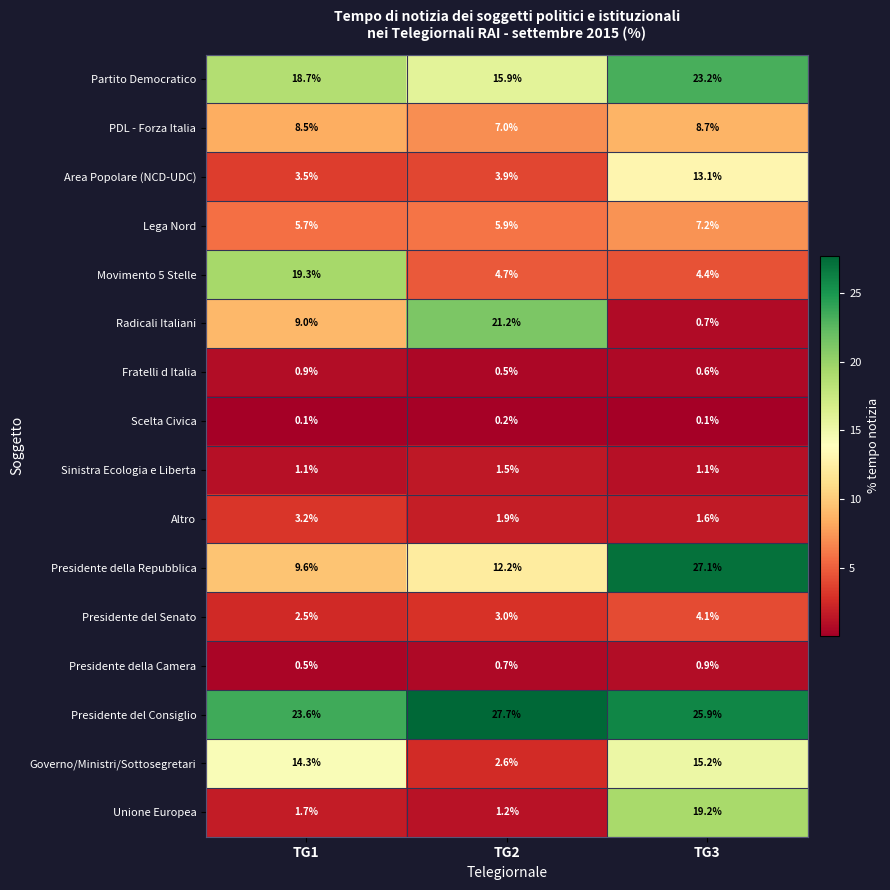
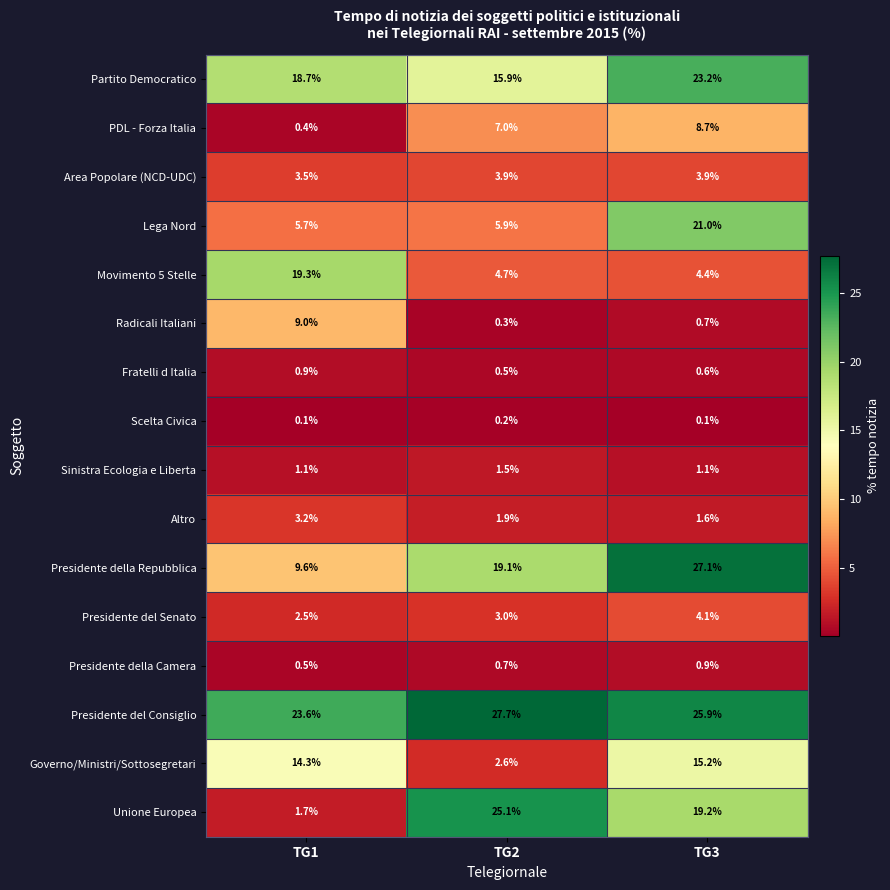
PDL - Forza Italia, TG1: 8.5% -> 0.4%
Area Popolare (NCD-UDC), TG3: 13.1% -> 3.9%
Lega Nord, TG3: 7.2% -> 21.0%
Radicali Italiani, TG2: 21.2% -> 0.3%
Presidente della Repubblica, TG2: 12.2% -> 19.1%
Unione Europea, TG2: 1.2% -> 25.1%
